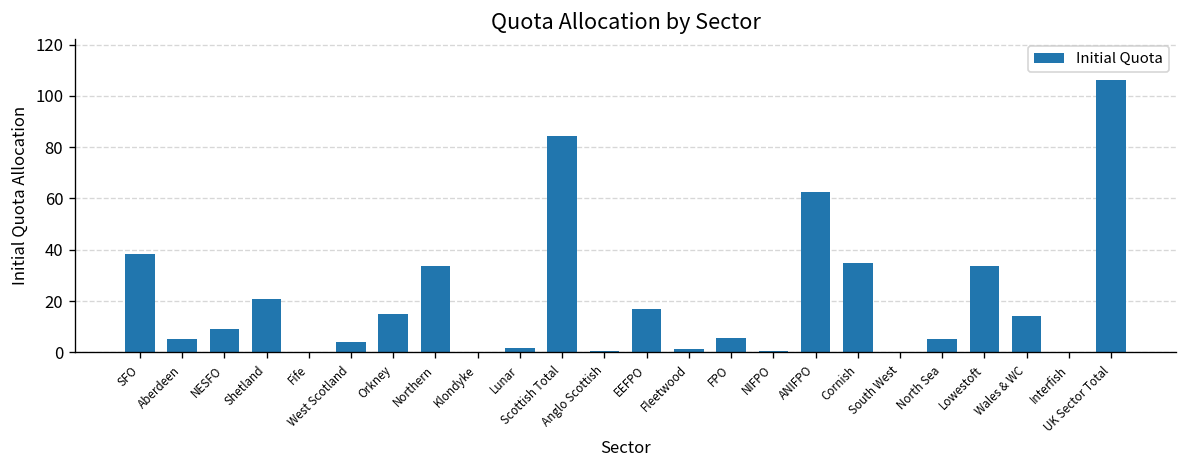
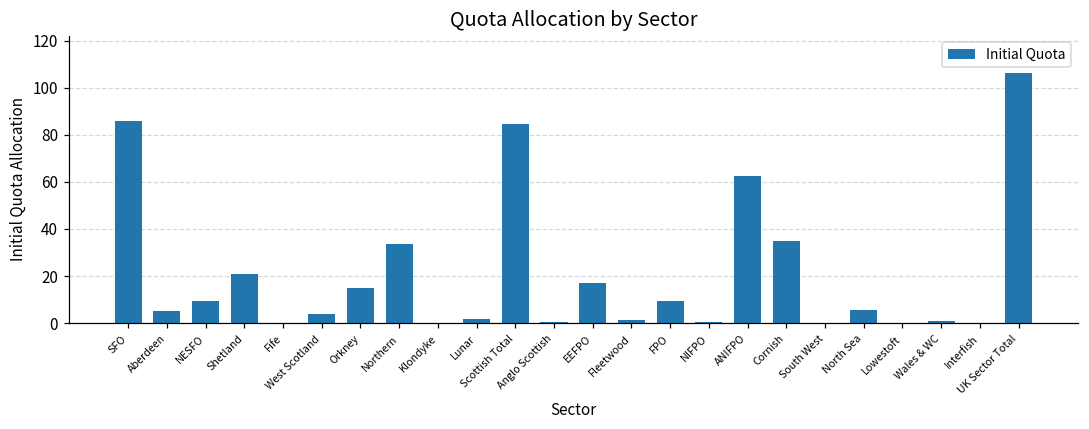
SFO: 38 -> 86
FPO: 6 -> 9
Lowestoft: 34 -> 0
Wales & WC: 14 -> 1
